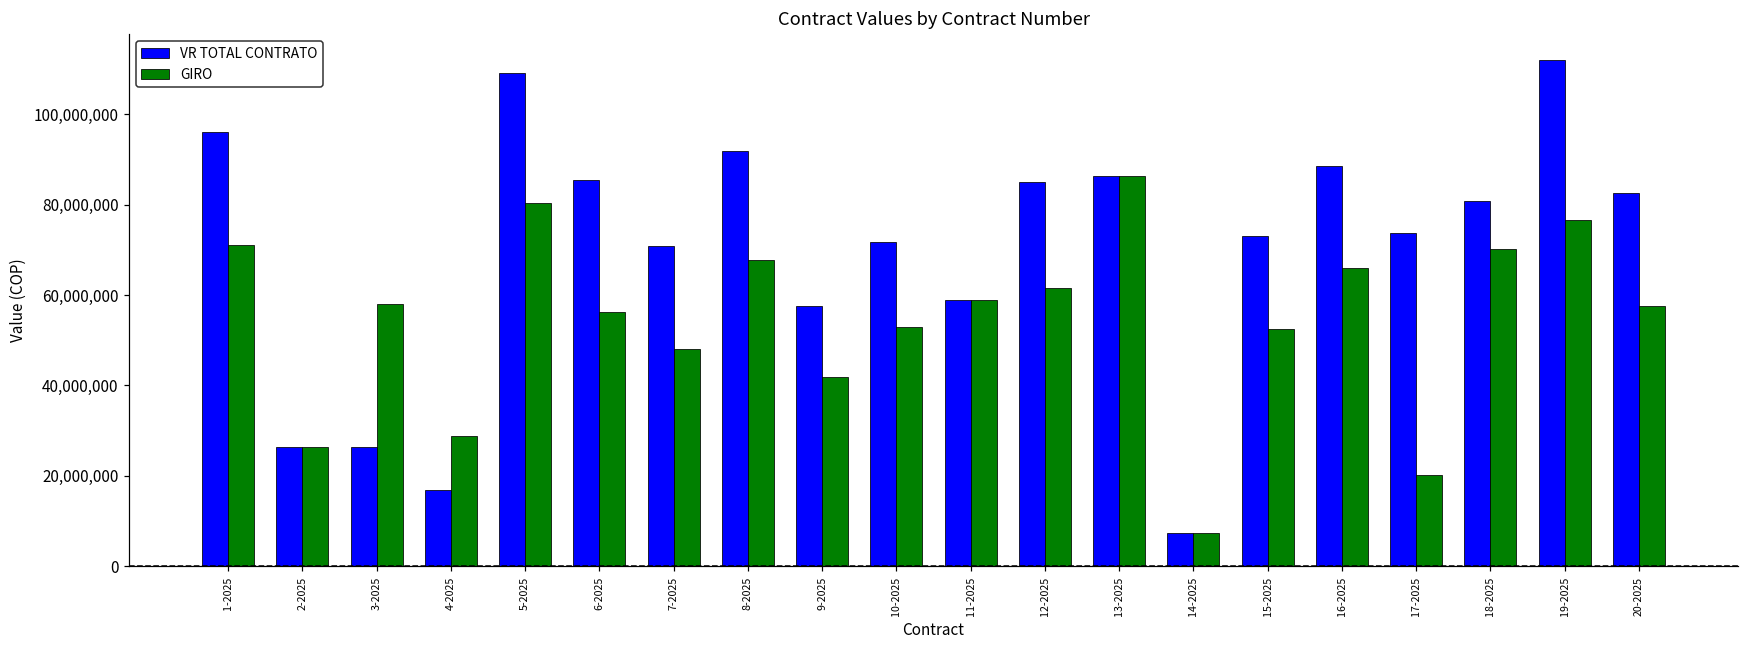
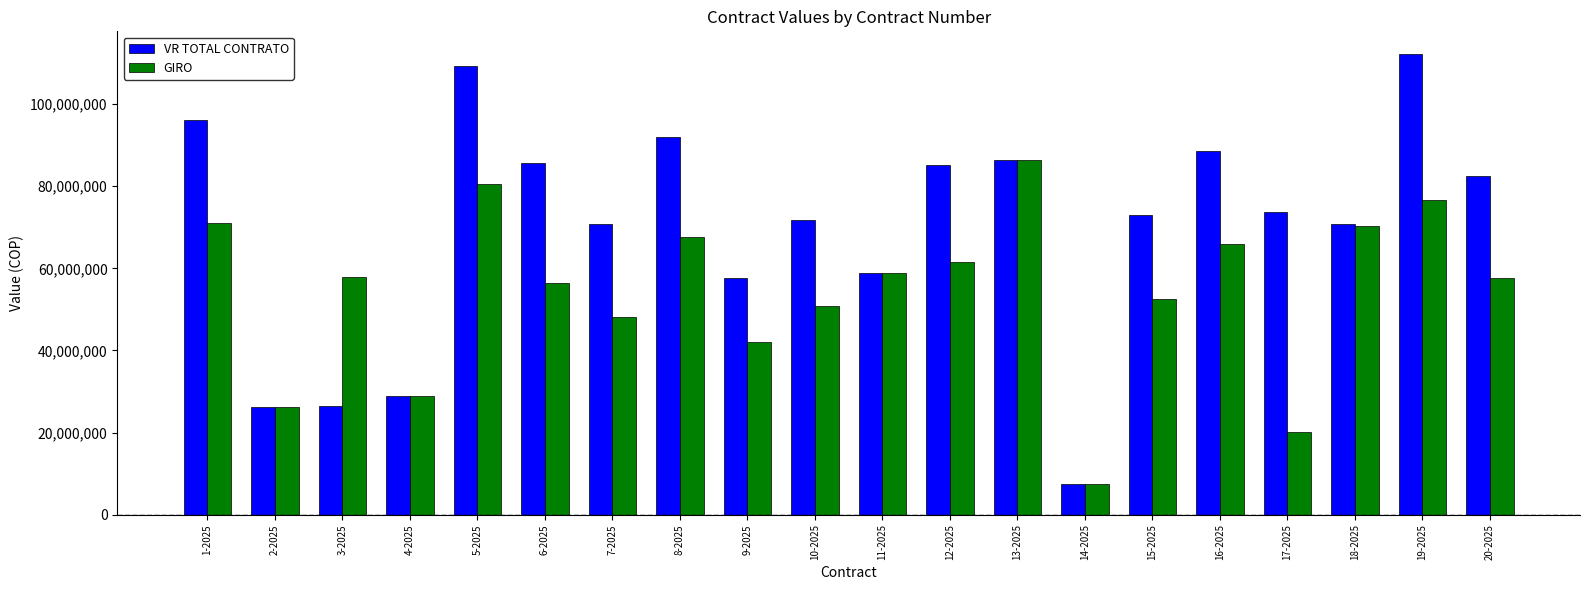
VR TOTAL CONTRATO, 4-2025: 17,000,000 -> 29,000,000
GIRO, 10-2025: 53,000,000 -> 51,000,000
VR TOTAL CONTRATO, 18-2025: 81,000,000 -> 71,000,000
